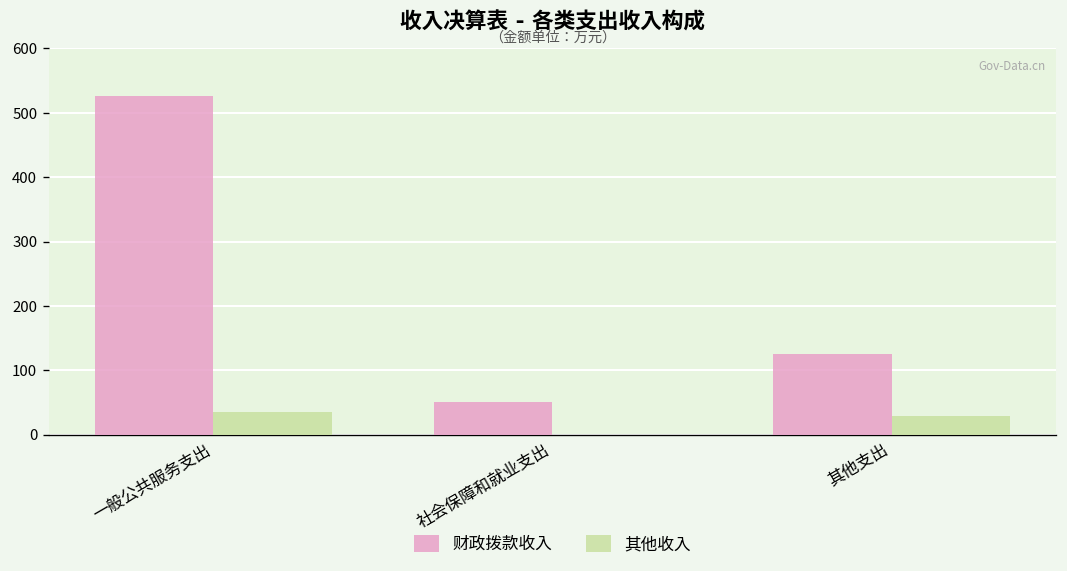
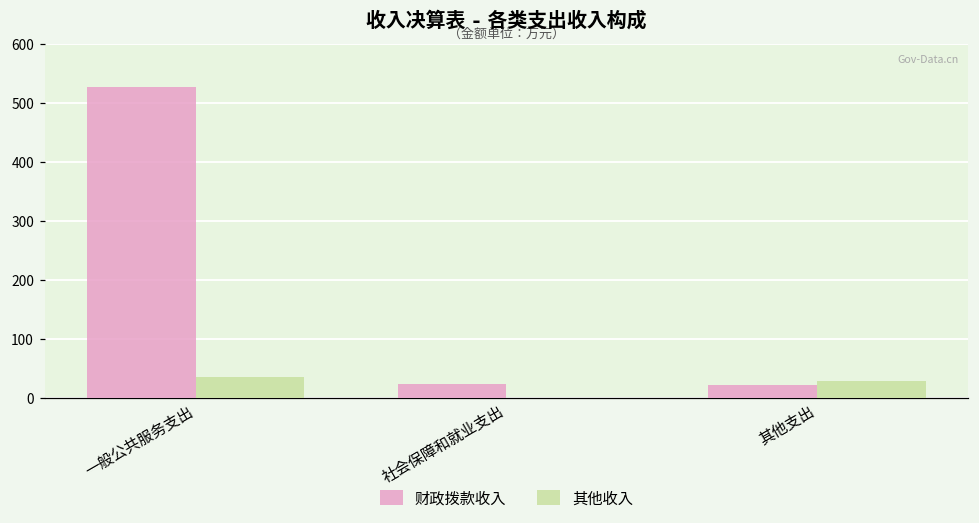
财政拨款收入, 社会保障和就业支出: 50 -> 20
财政拨款收入, 其他支出: 120 -> 20
